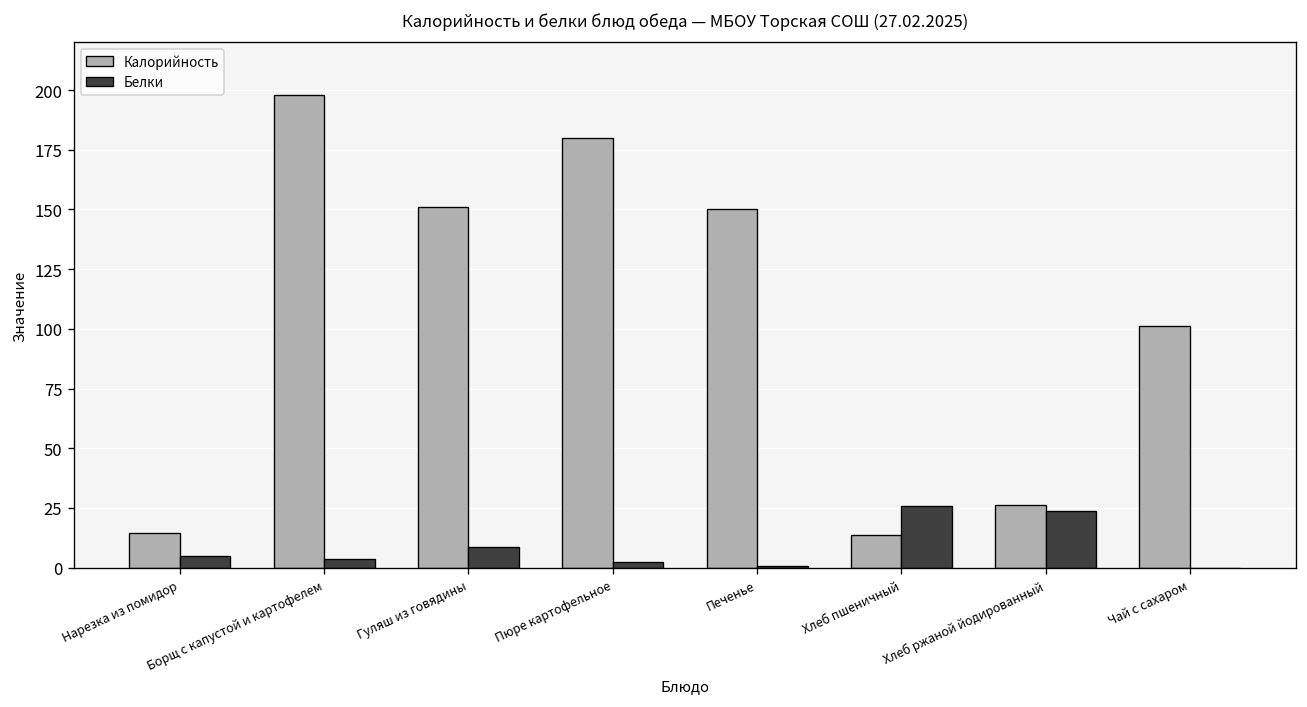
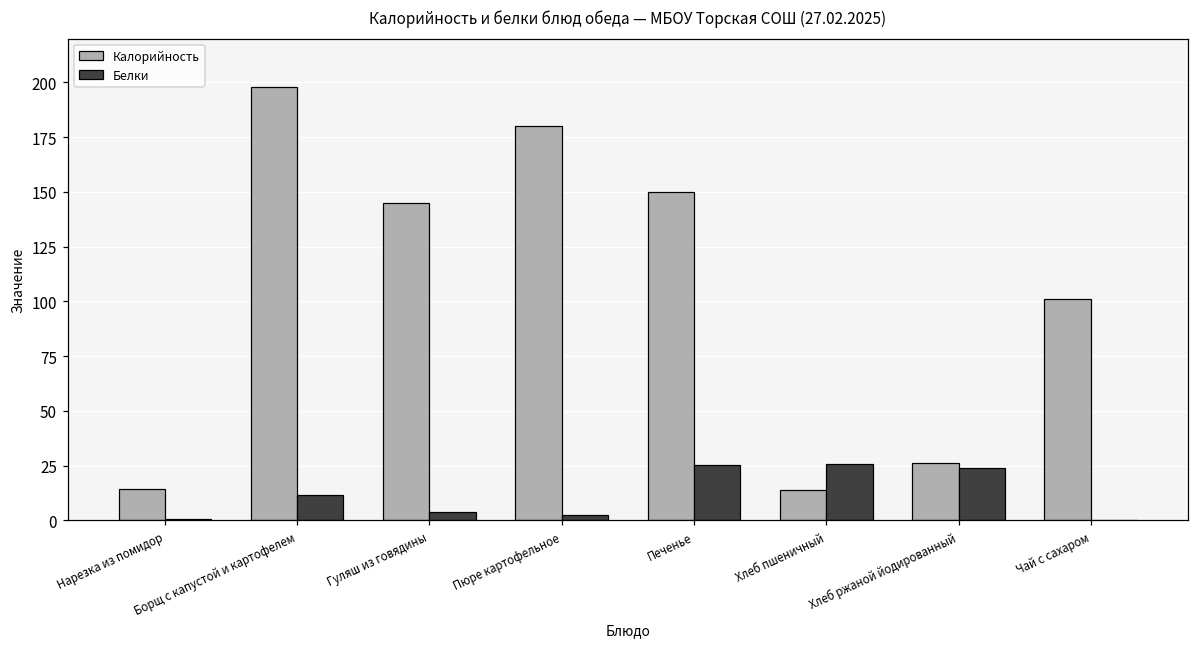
Белки, Нарезка из помидор: 5 -> 1
Белки, Борщ с капустой и картофелем: 4 -> 12
Калорийность, Гуляш из говядины: 151 -> 145
Белки, Гуляш из говядины: 9 -> 4
Белки, Печенье: 1 -> 25
